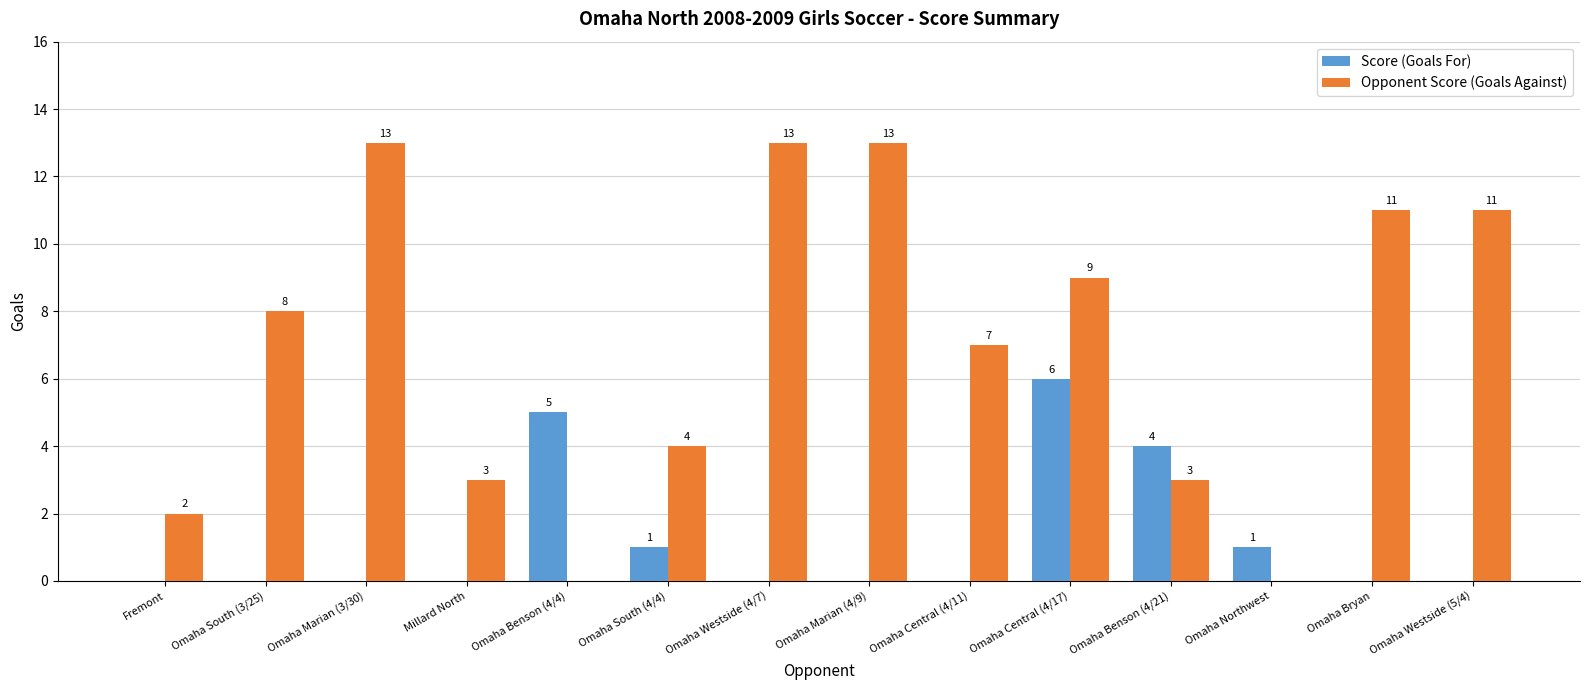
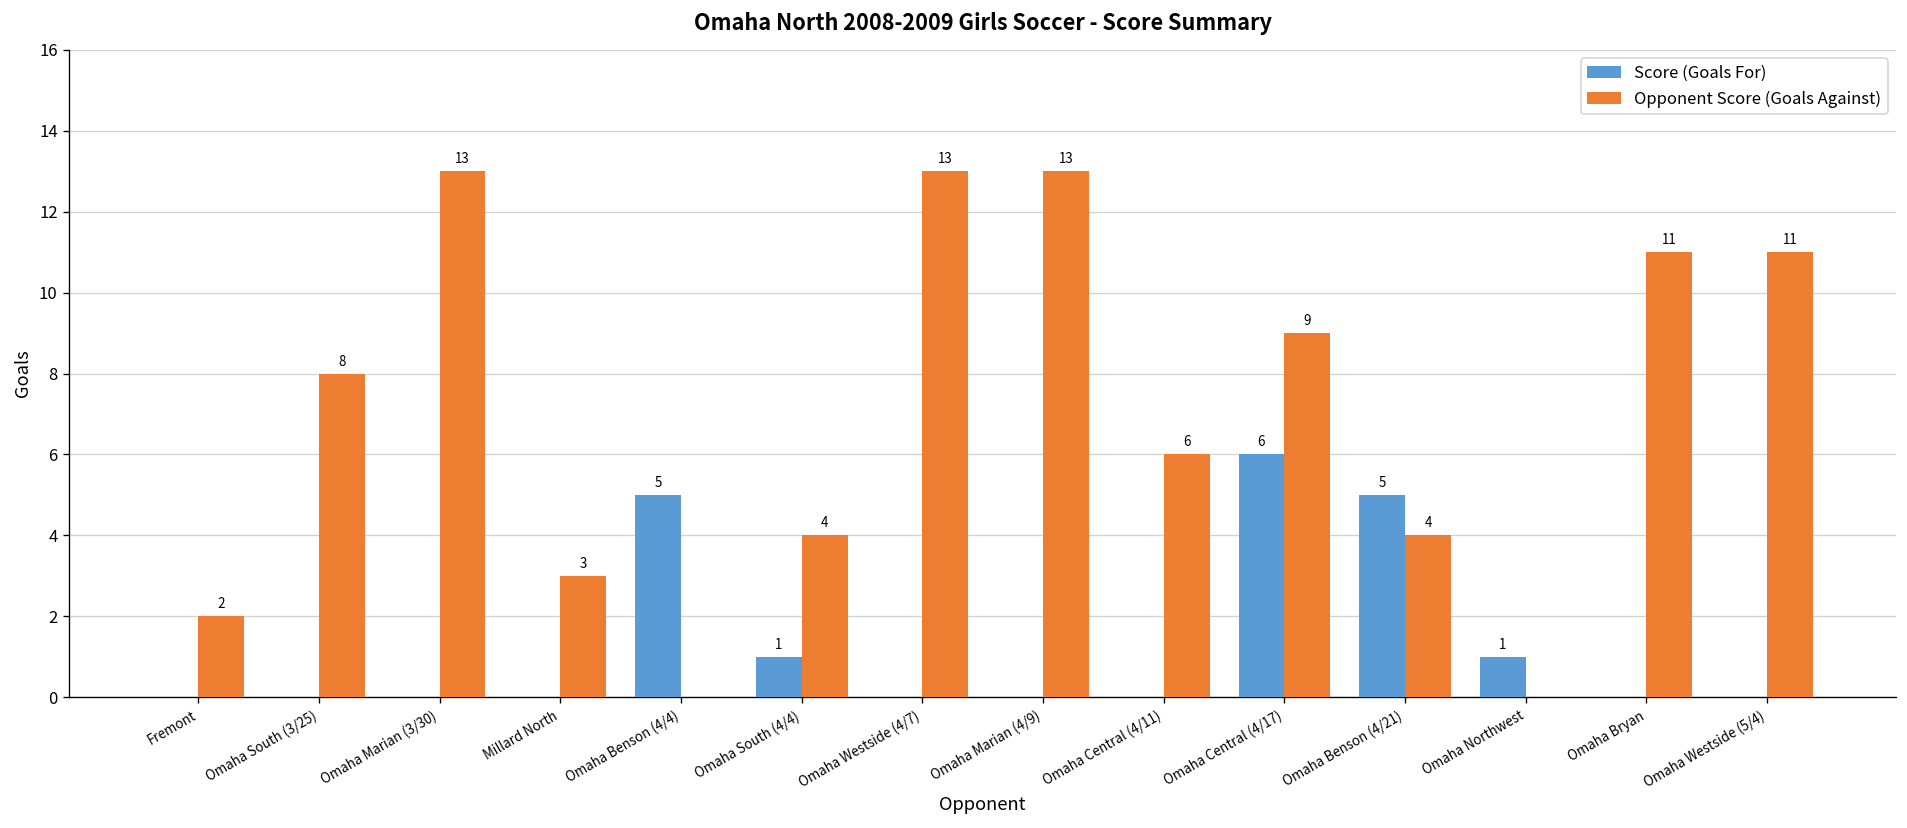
Opponent Score (Goals Against), Omaha Central (4/11): 7 -> 6
Score (Goals For), Omaha Benson (4/21): 4 -> 5
Opponent Score (Goals Against), Omaha Benson (4/21): 3 -> 4
